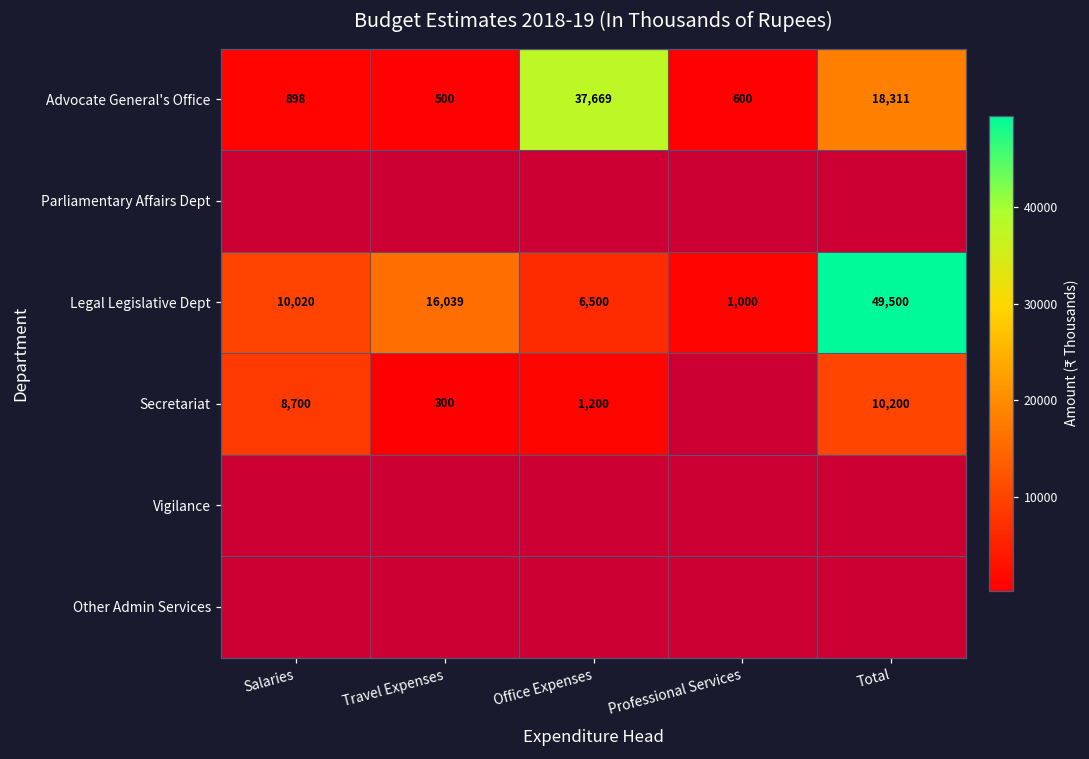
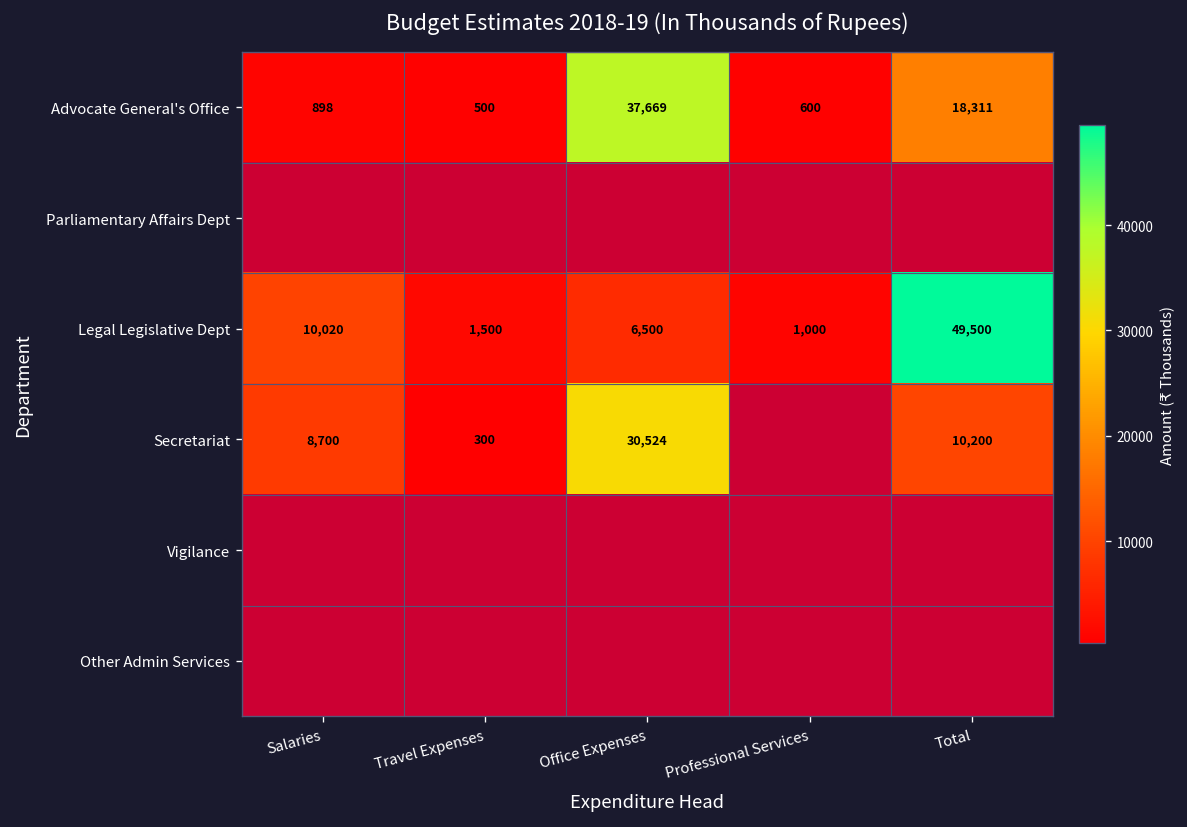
Legal Legislative Dept, Travel Expenses: 16,039 -> 1,500
Secretariat, Office Expenses: 1,200 -> 30,524
